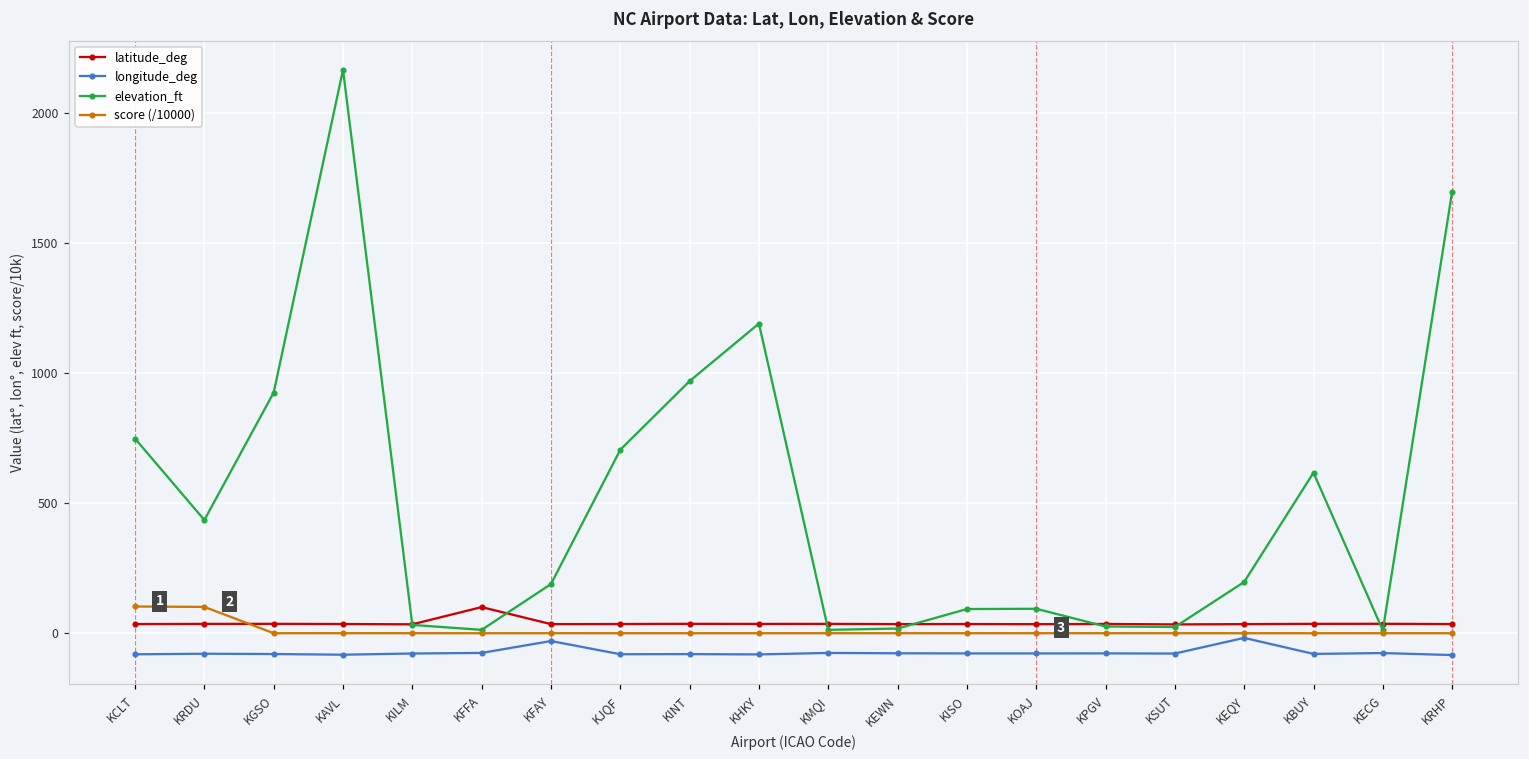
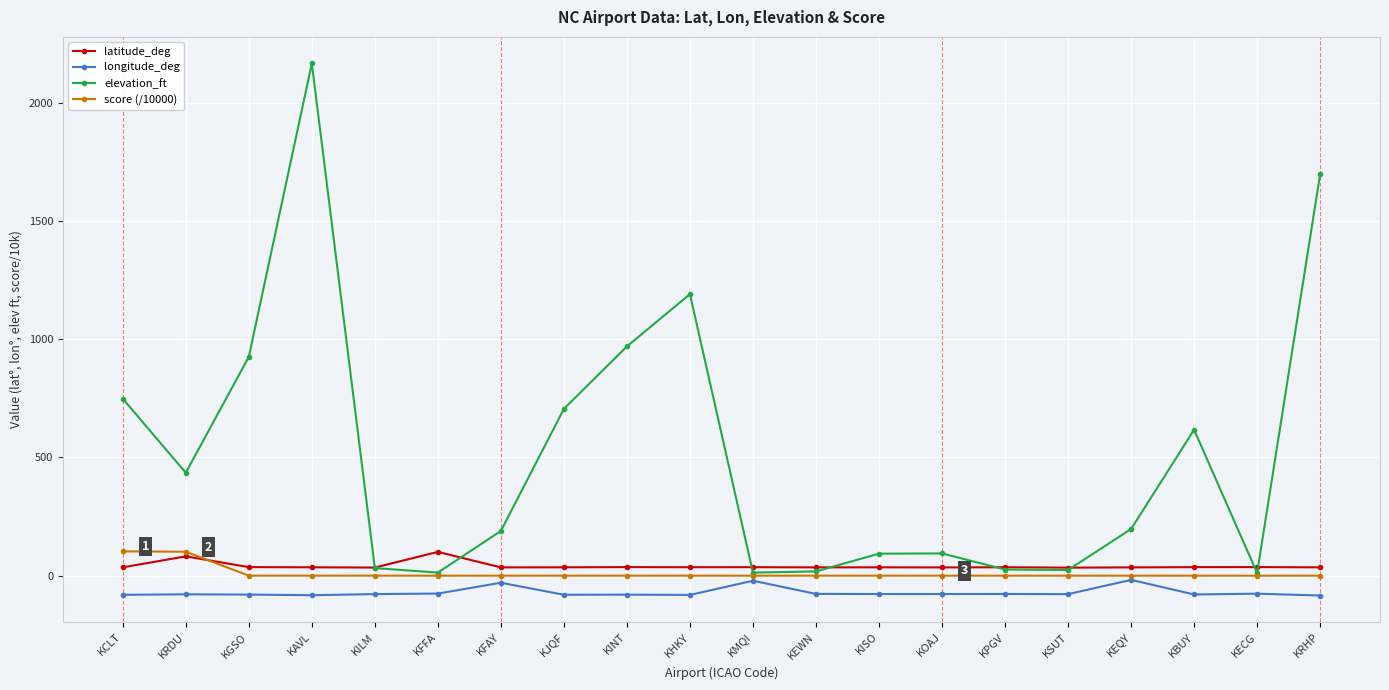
latitude_deg, KRDU: 40 -> 80
longitude_deg, KMQI: -80 -> -20
